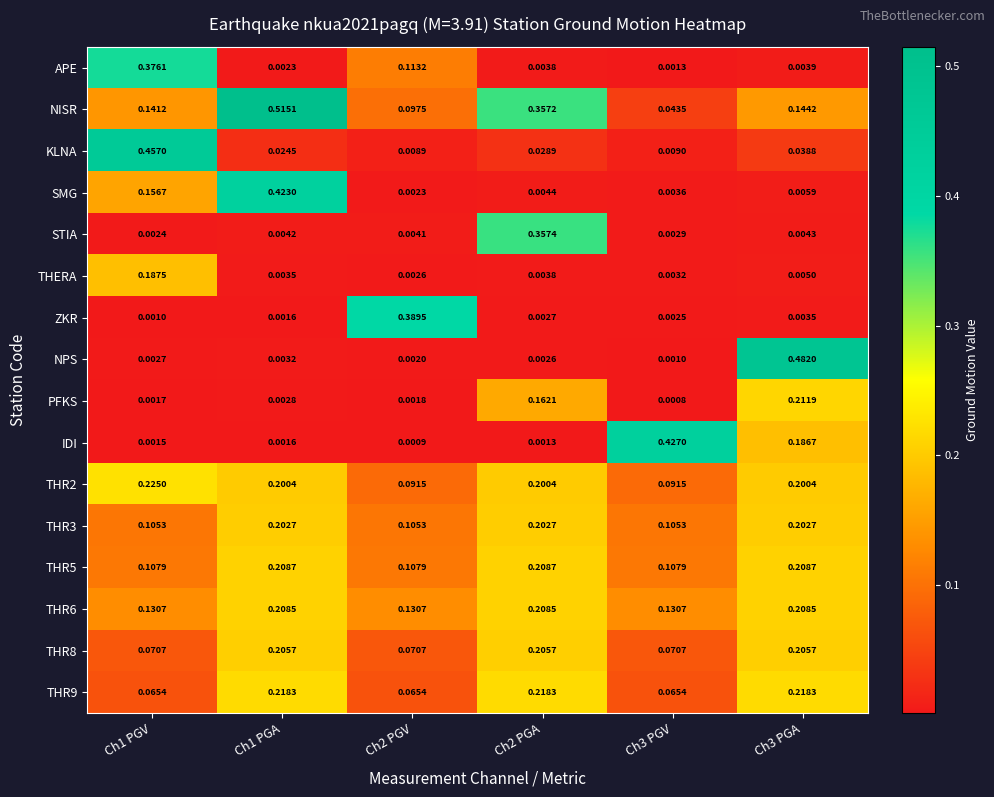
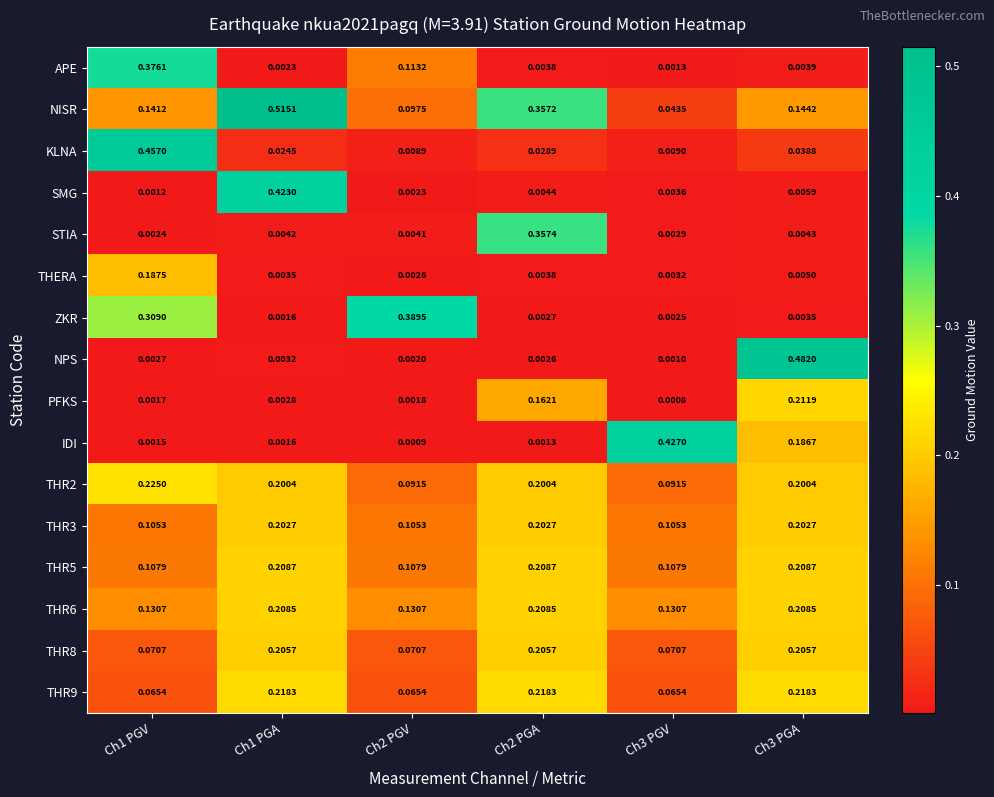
SMG, Ch1 PGV: 0.1567 -> 0.0012
ZKR, Ch1 PGV: 0.0010 -> 0.3090
